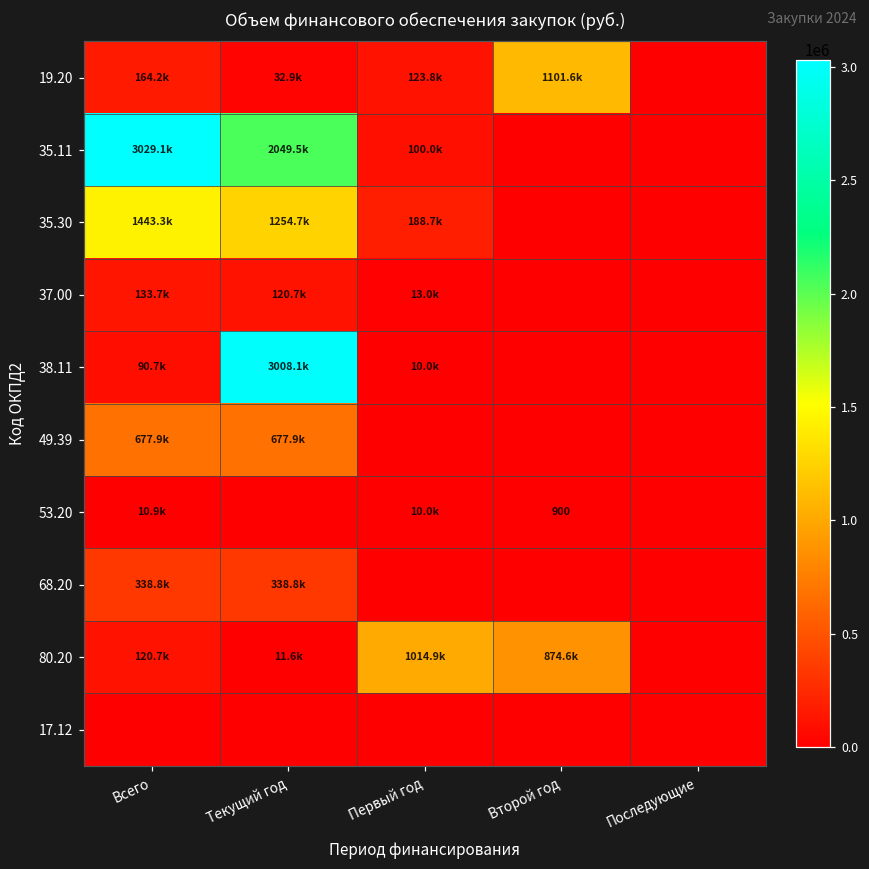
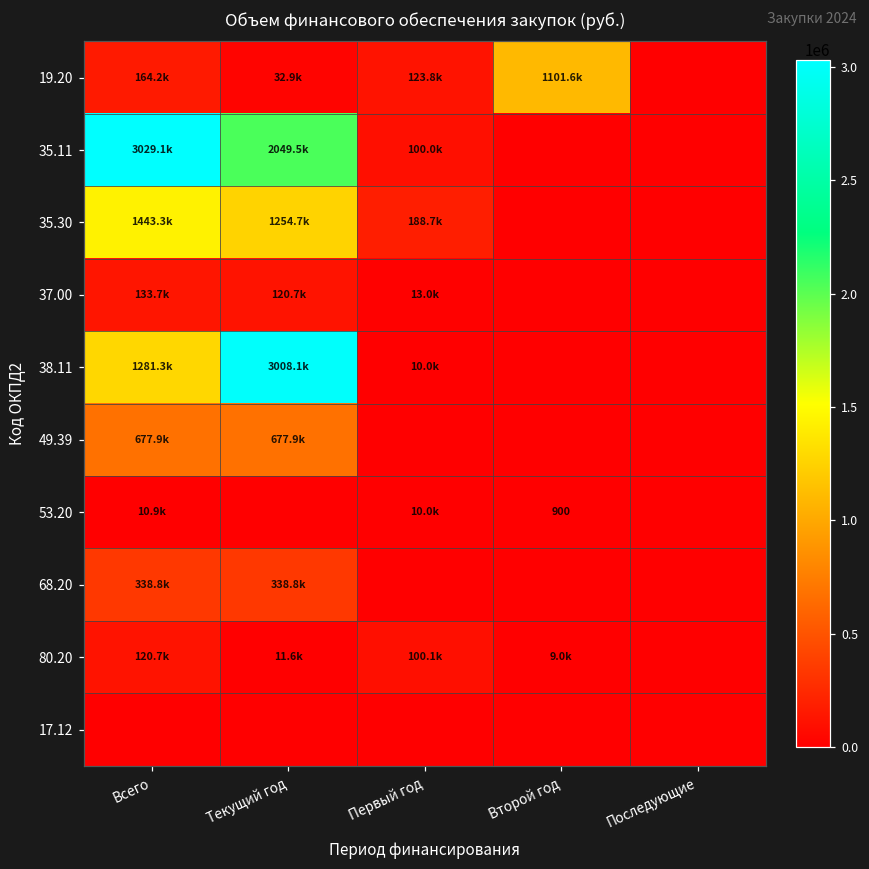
38.11, Всего: 90.7k -> 1281.3k
80.20, Первый год: 1014.9k -> 100.1k
80.20, Второй год: 874.6k -> 9.0k
